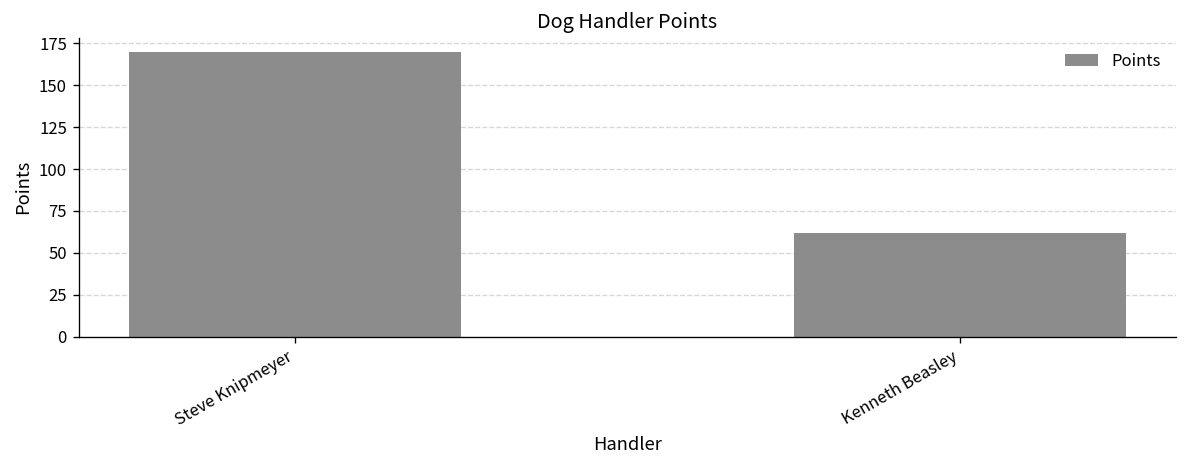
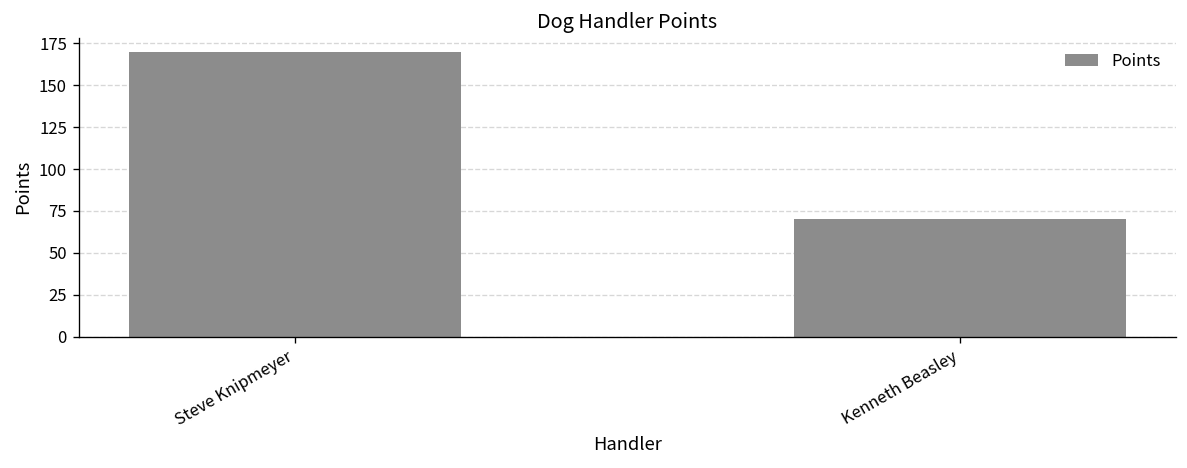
Kenneth Beasley: 62 -> 70
